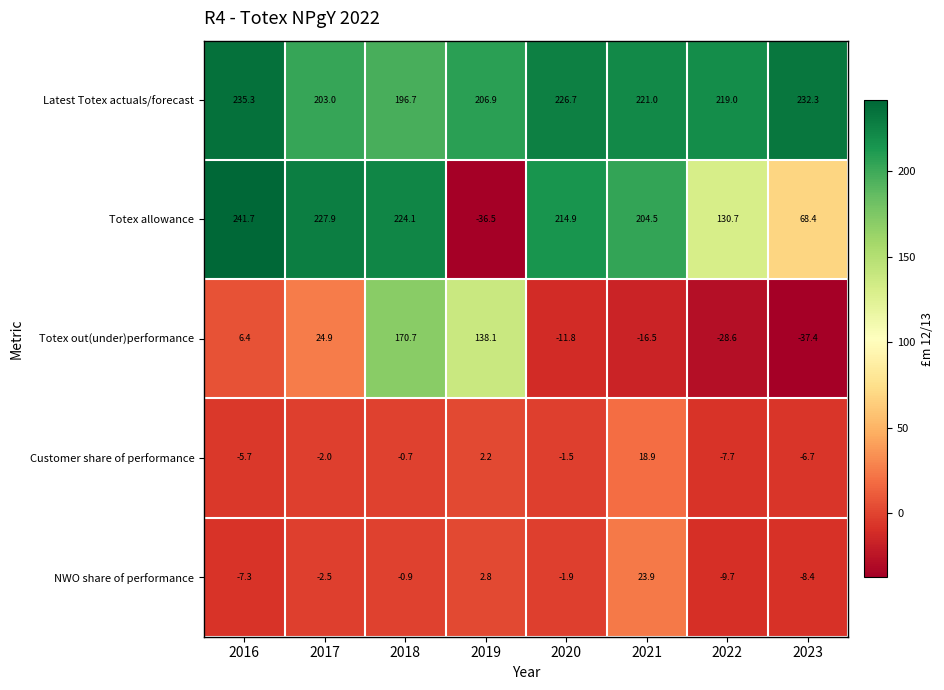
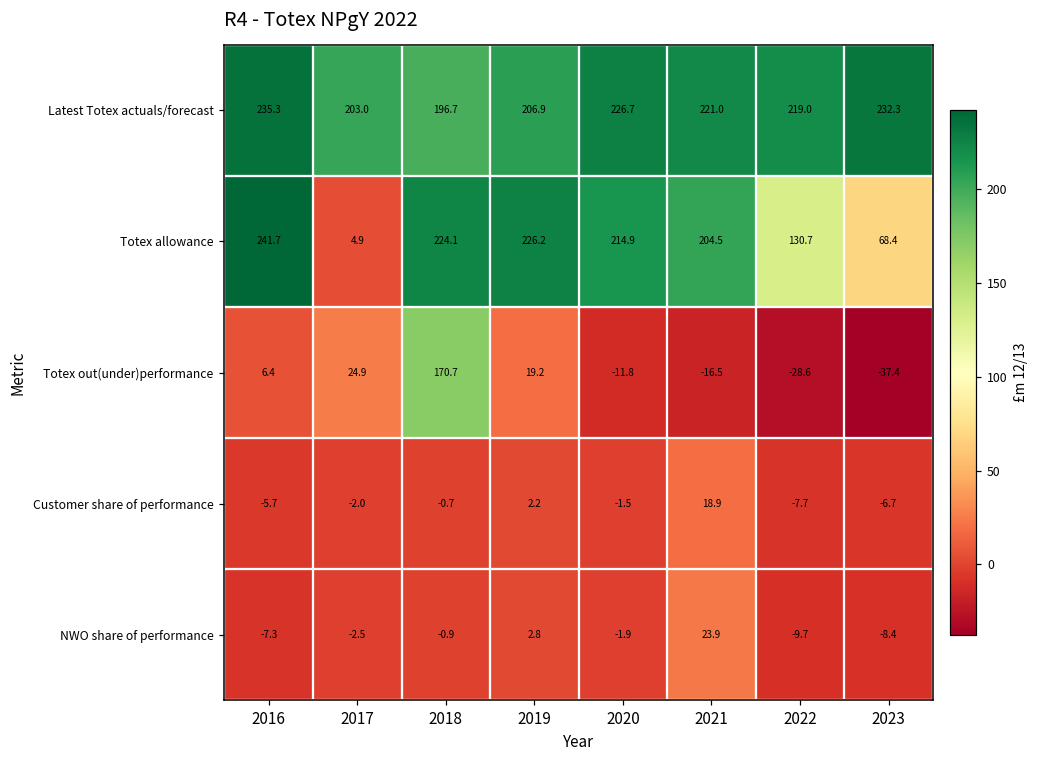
Totex allowance, 2017: 227.9 -> 4.9
Totex allowance, 2019: -36.5 -> 226.2
Totex out(under)performance, 2019: 138.1 -> 19.2
